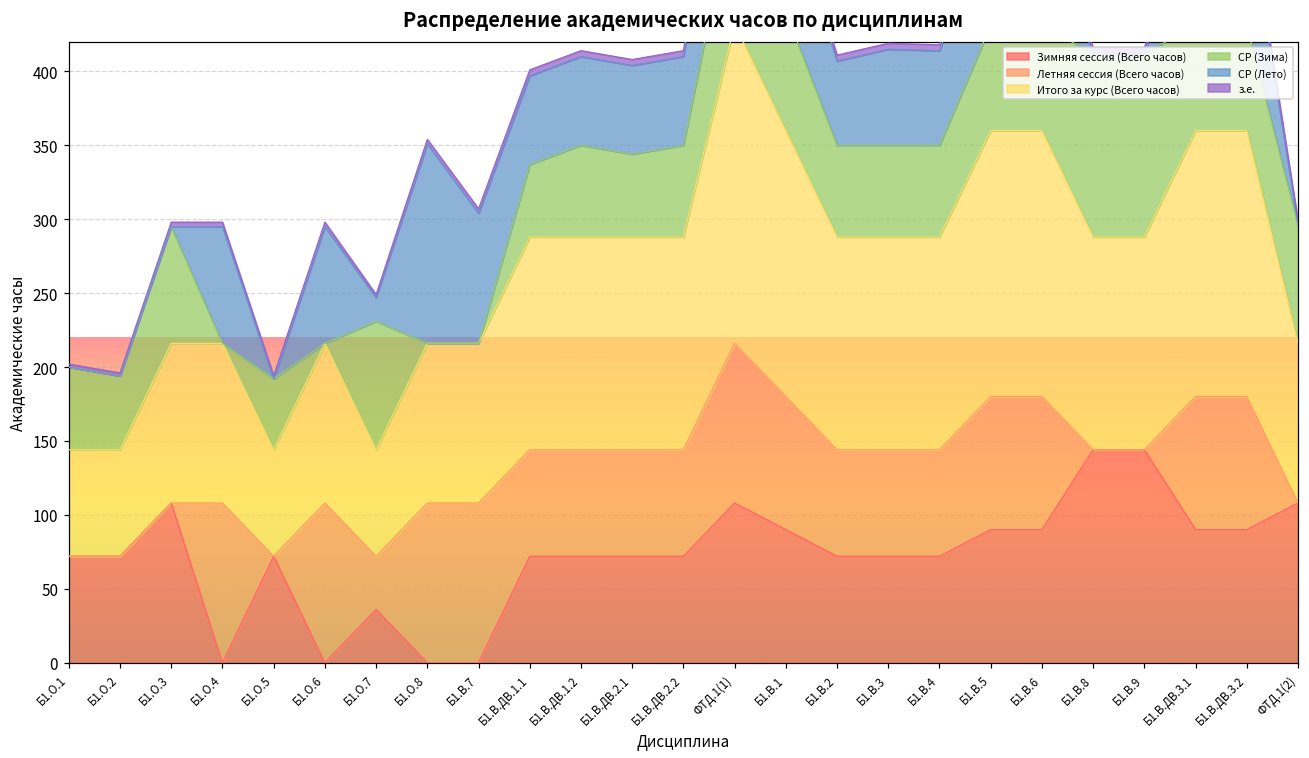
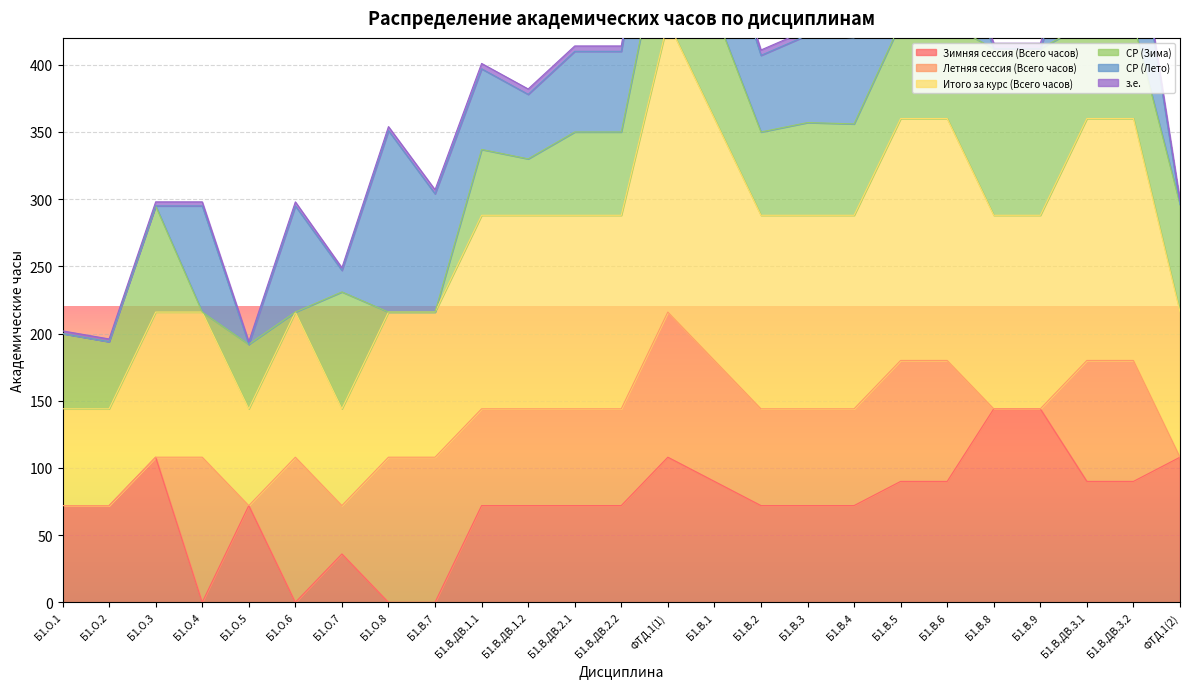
СР (Зима), Б1.В.ДВ.1.2: 62 -> 42
СР (Лето), Б1.В.ДВ.1.2: 60 -> 48
СР (Зима), Б1.В.ДВ.2.1: 56 -> 62
СР (Зима), Б1.В.3: 62 -> 69
СР (Зима), Б1.В.4: 62 -> 68
